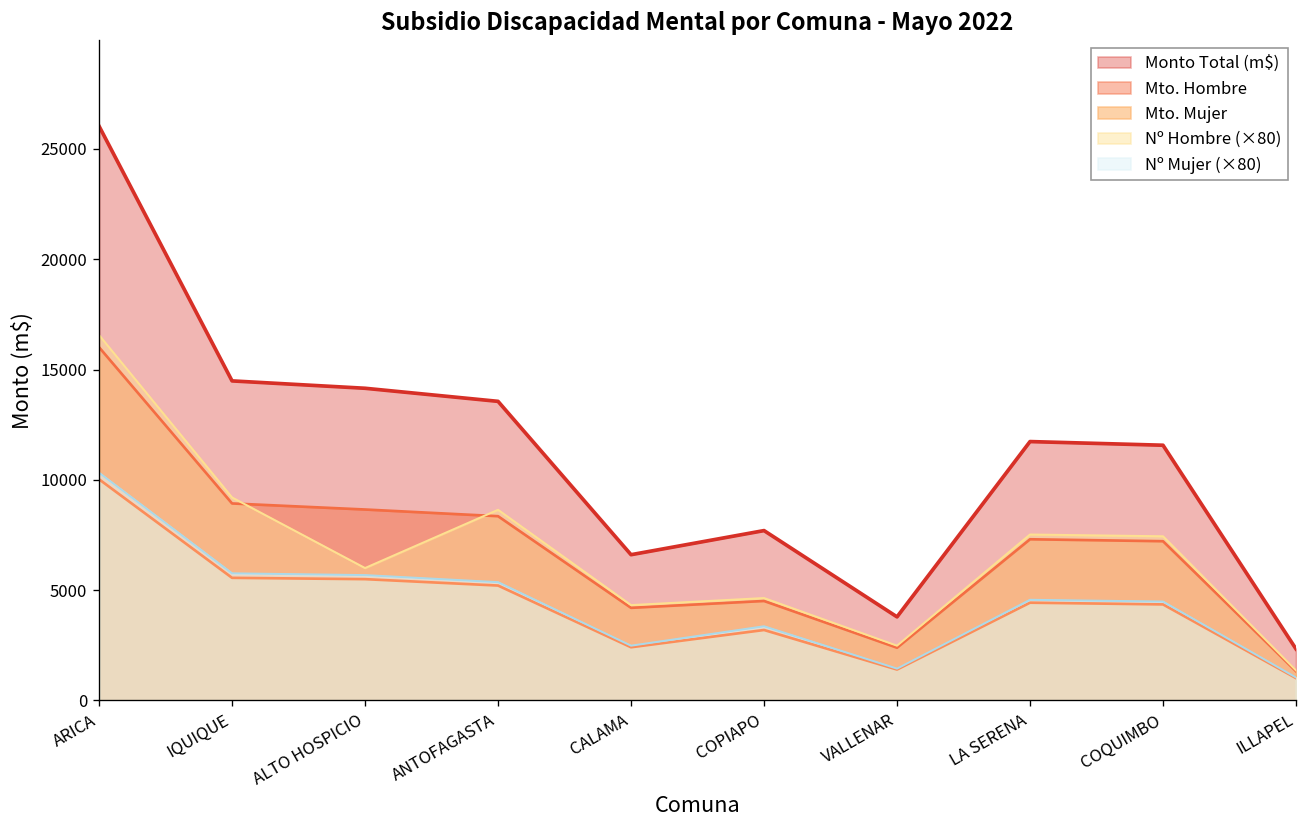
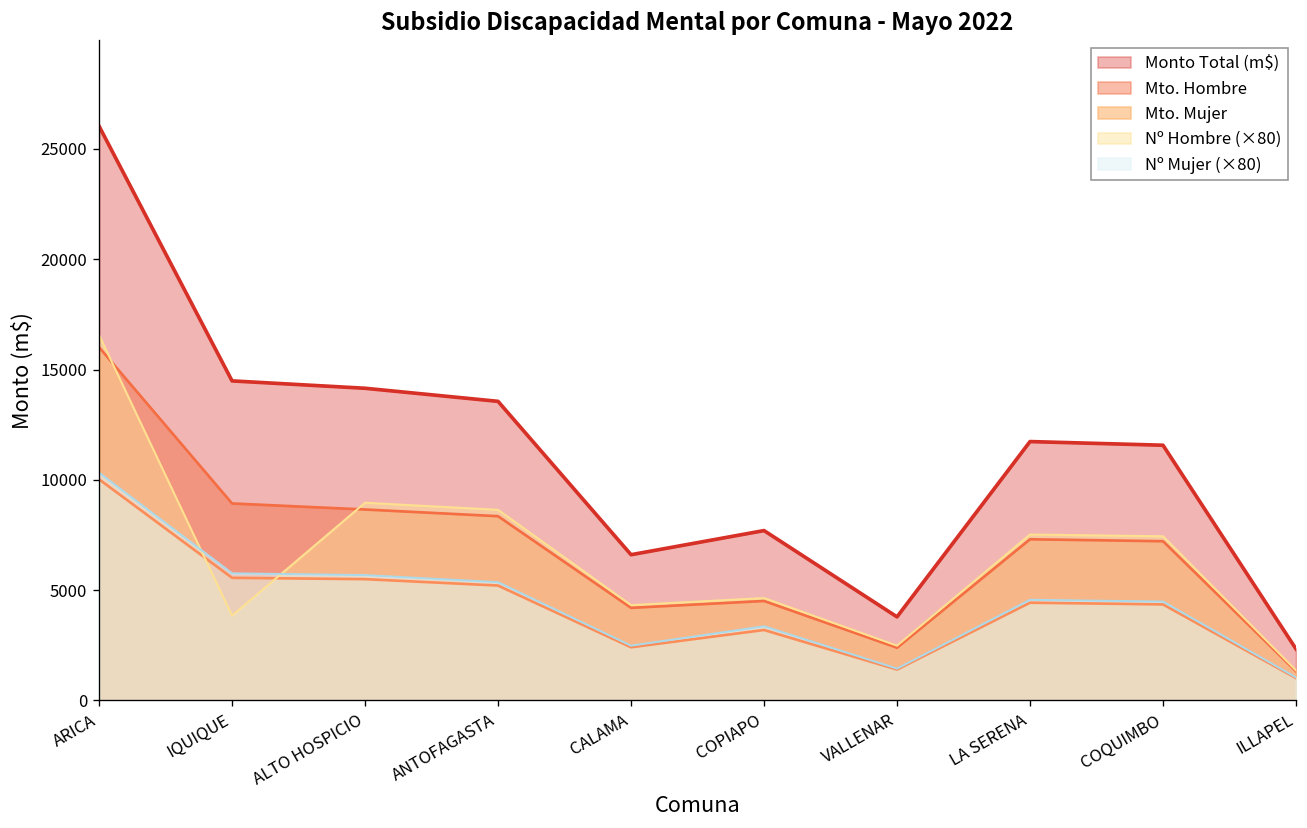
Nº Hombre (×80), IQUIQUE: 9200 -> 3800
Nº Hombre (×80), ALTO HOSPICIO: 6000 -> 9000
